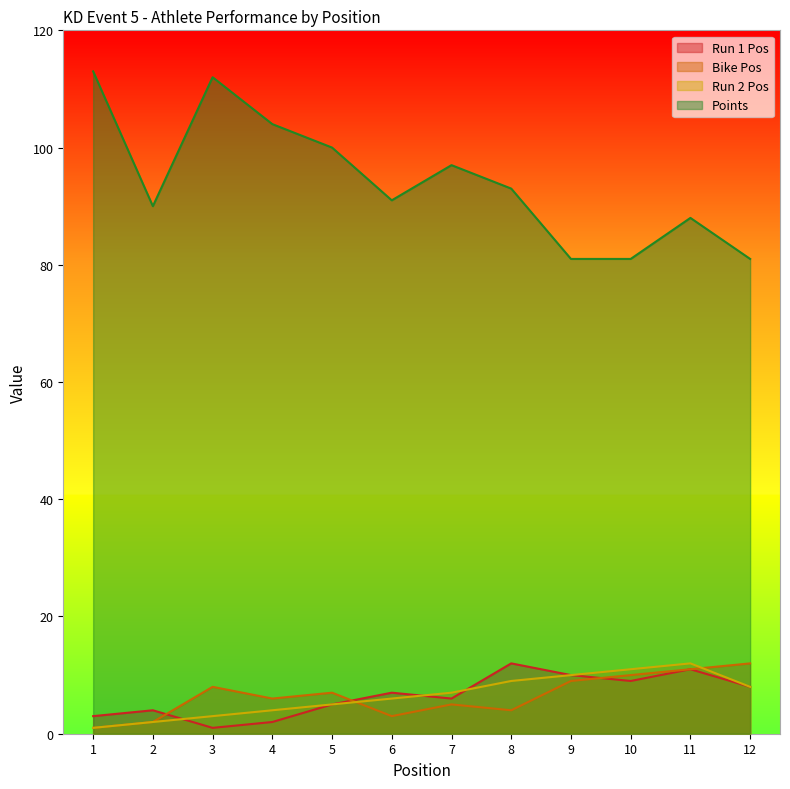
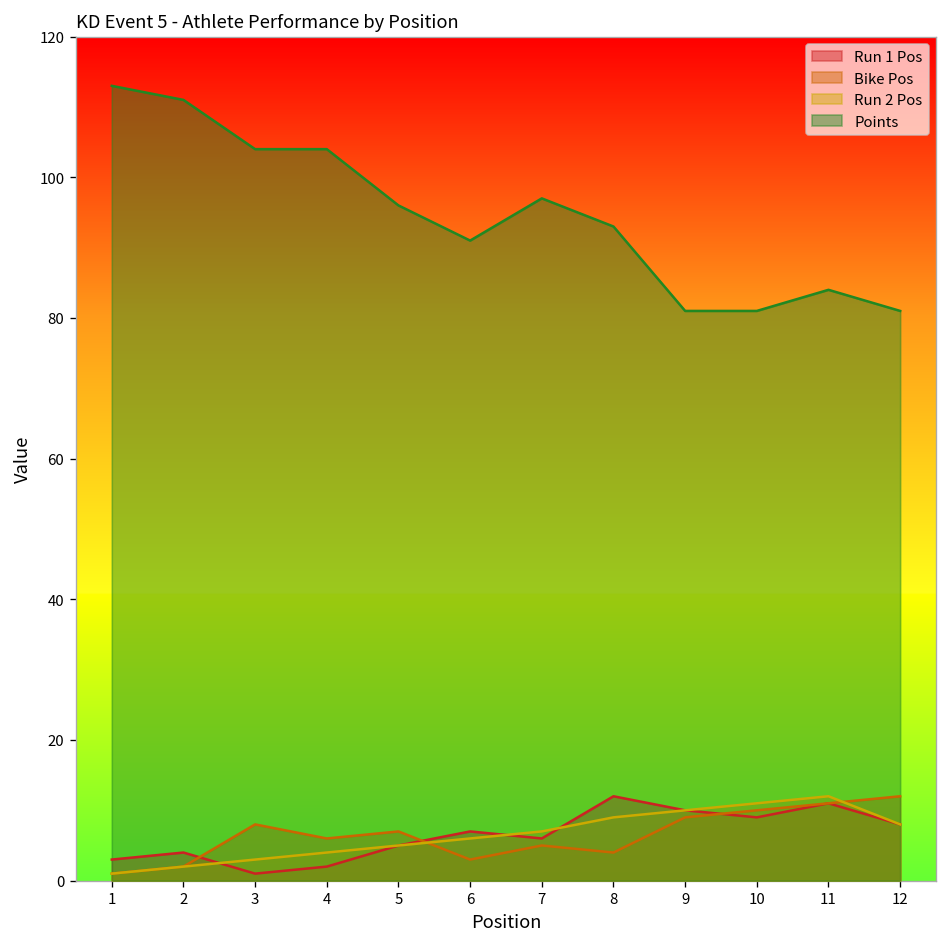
Points, 2: 90 -> 111
Points, 3: 112 -> 104
Points, 5: 100 -> 96
Points, 11: 88 -> 84
